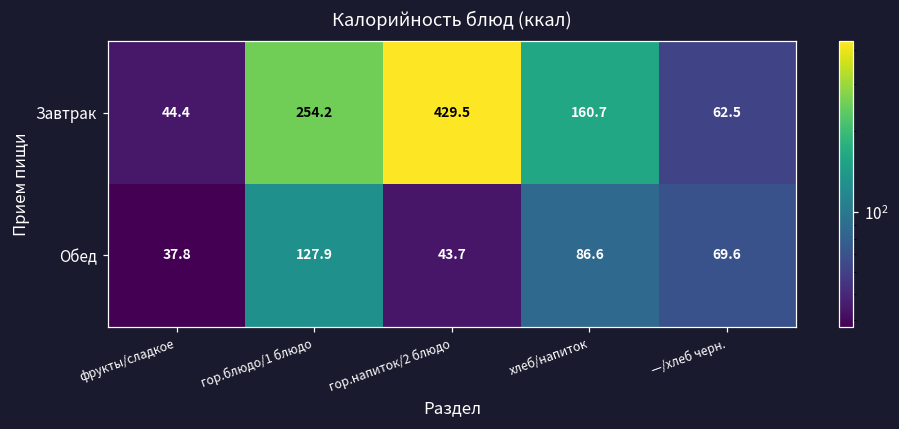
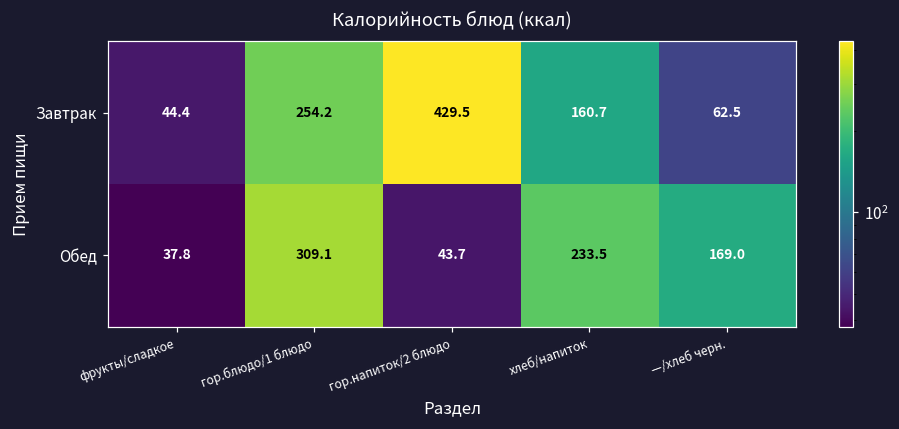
Обед, гор.блюдо/1 блюдо: 127.9 -> 309.1
Обед, хлеб/напиток: 86.6 -> 233.5
Обед, —/хлеб черн.: 69.6 -> 169.0
